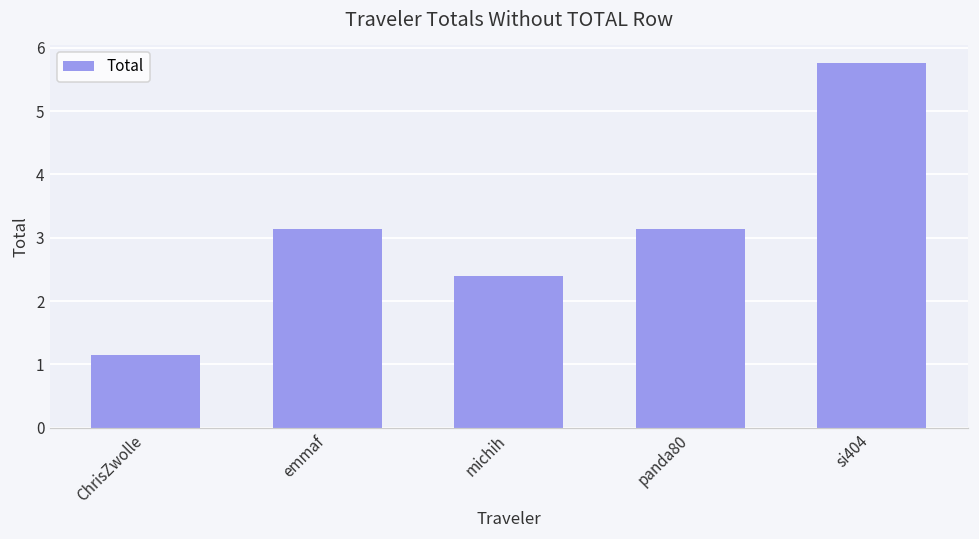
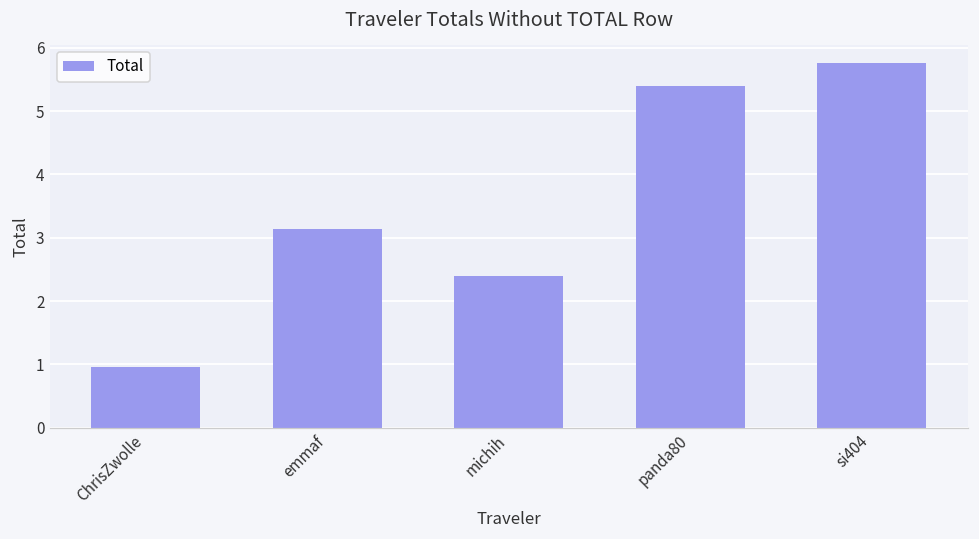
ChrisZwolle: 1.1 -> 1.0
panda80: 3.1 -> 5.4
